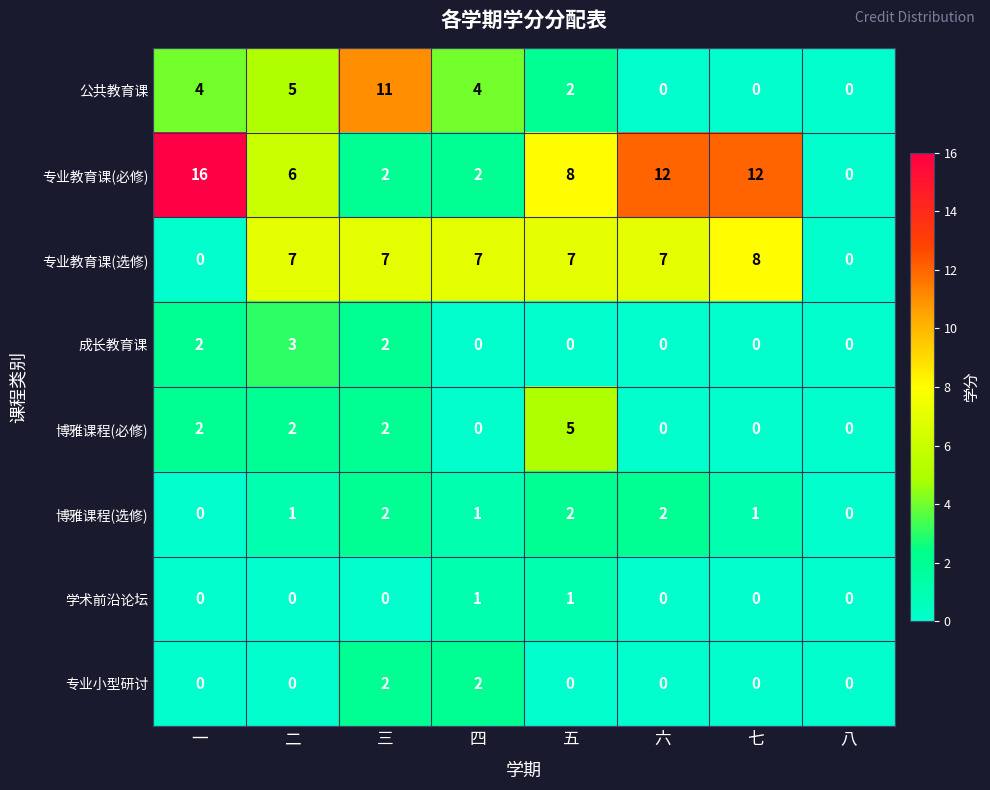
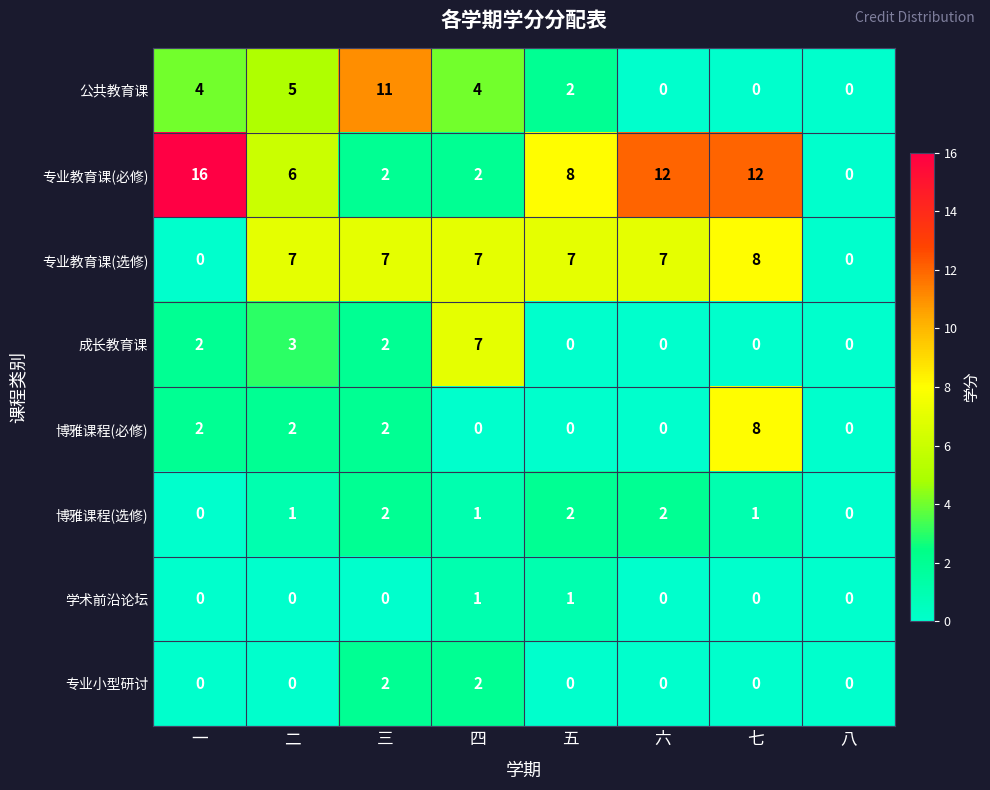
成长教育课, 四: 0 -> 7
博雅课程(必修), 五: 5 -> 0
博雅课程(必修), 七: 0 -> 8
